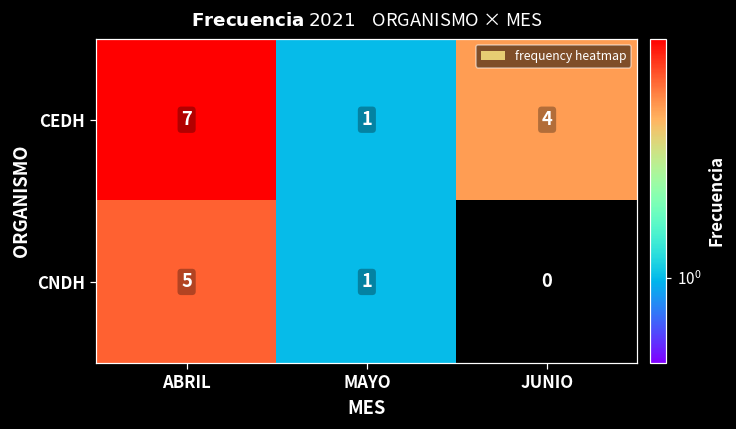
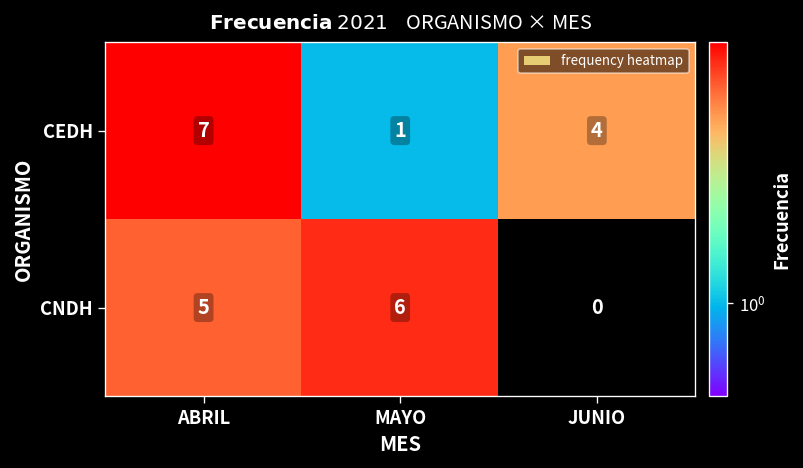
CNDH, MAYO: 1 -> 6
